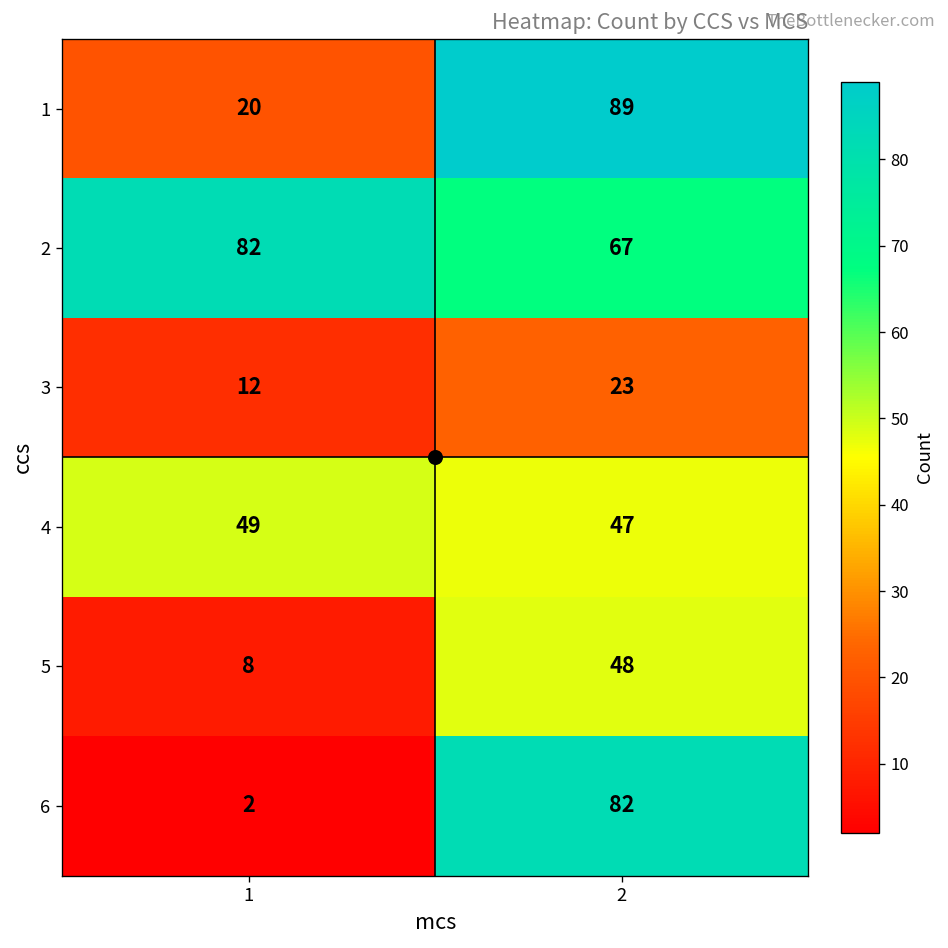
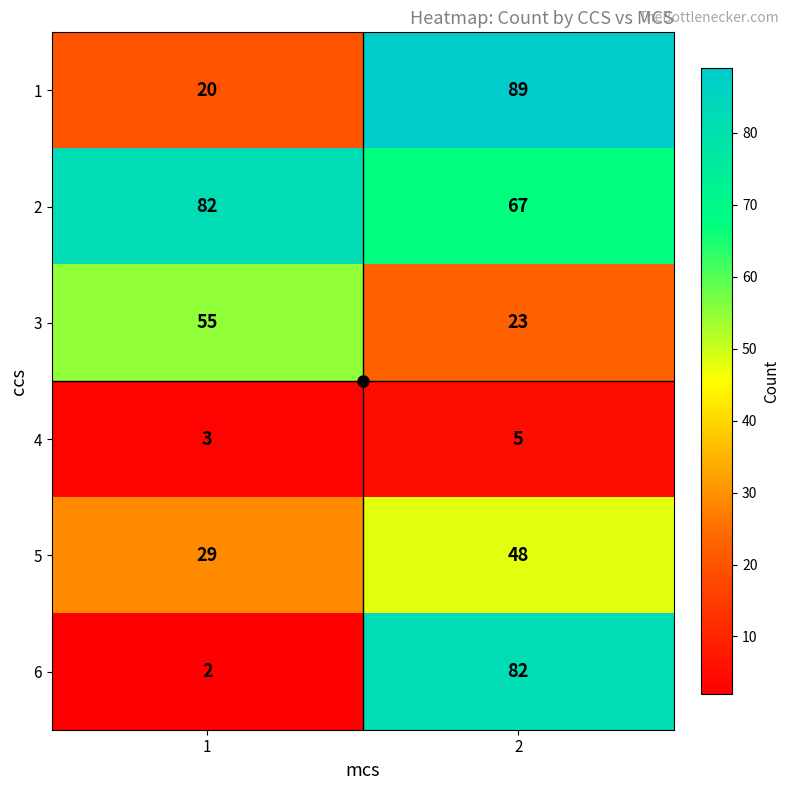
3, 1: 12 -> 55
4, 1: 49 -> 3
4, 2: 47 -> 5
5, 1: 8 -> 29
